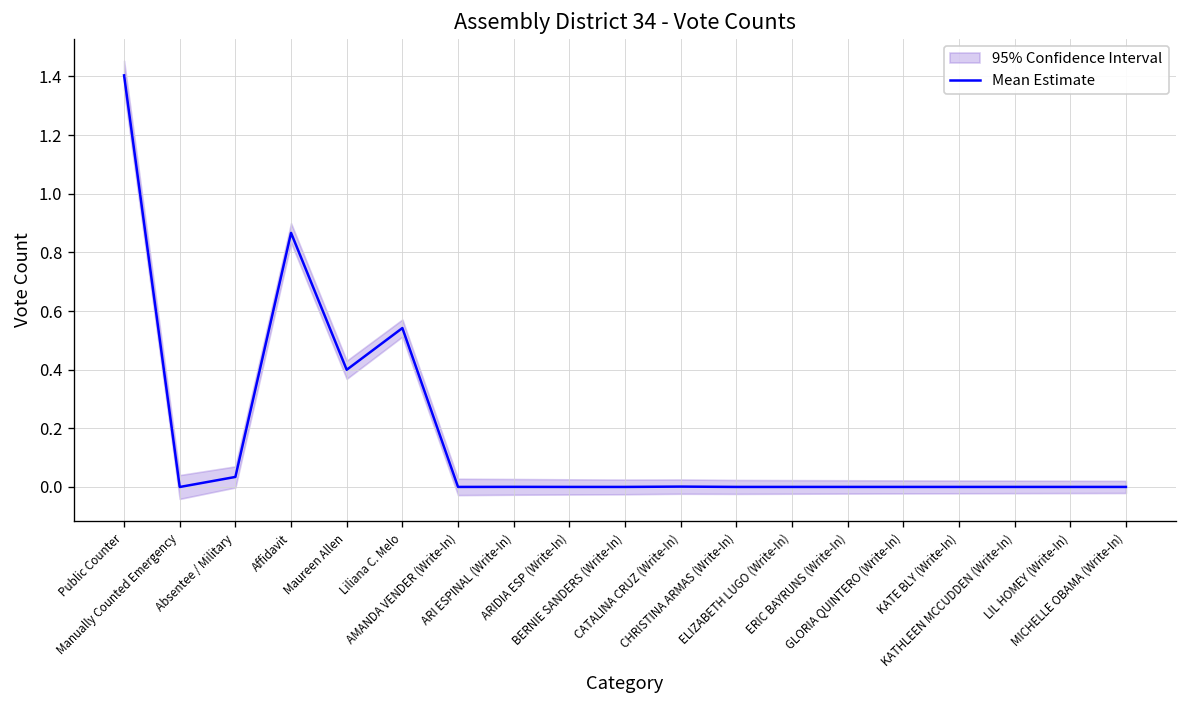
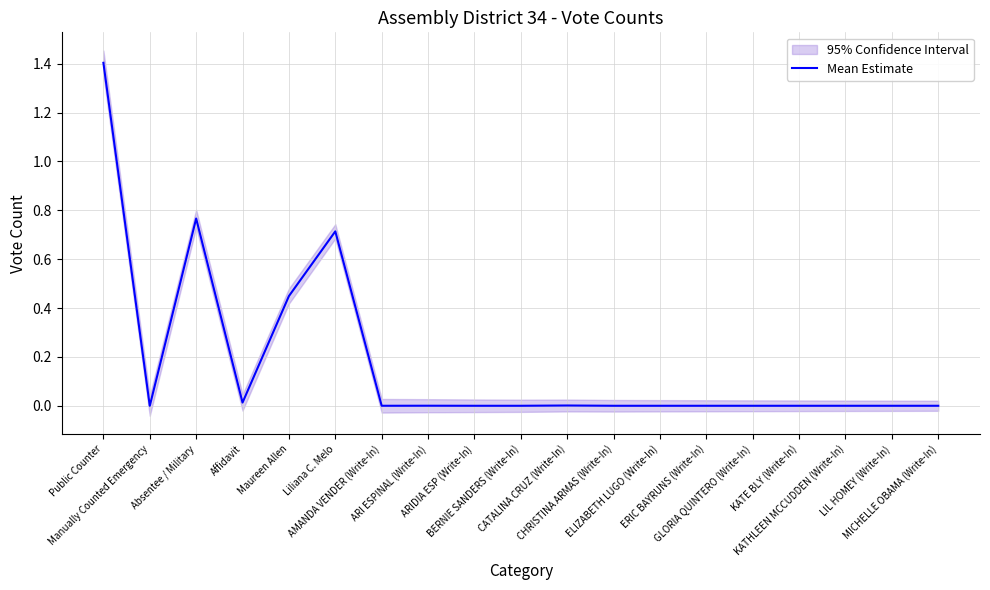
Mean Estimate, Absentee / Military: 0.03 -> 0.77
Mean Estimate, Affidavit: 0.87 -> 0.01
Mean Estimate, Maureen Allen: 0.40 -> 0.45
Mean Estimate, Liliana C. Melo: 0.54 -> 0.71
